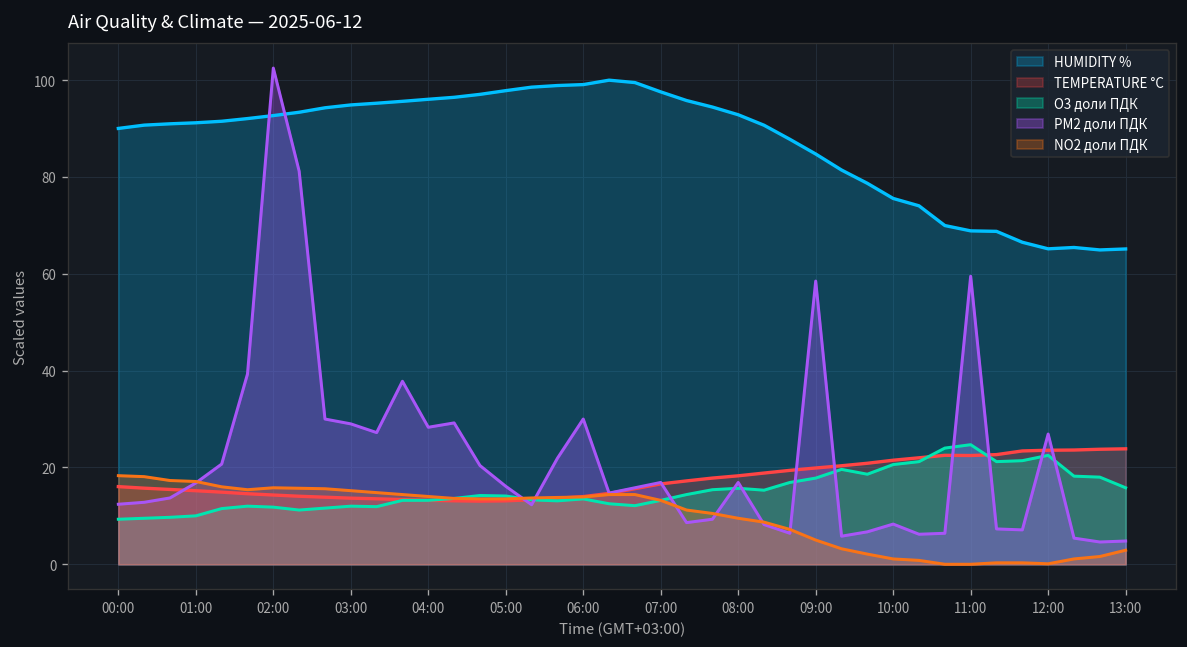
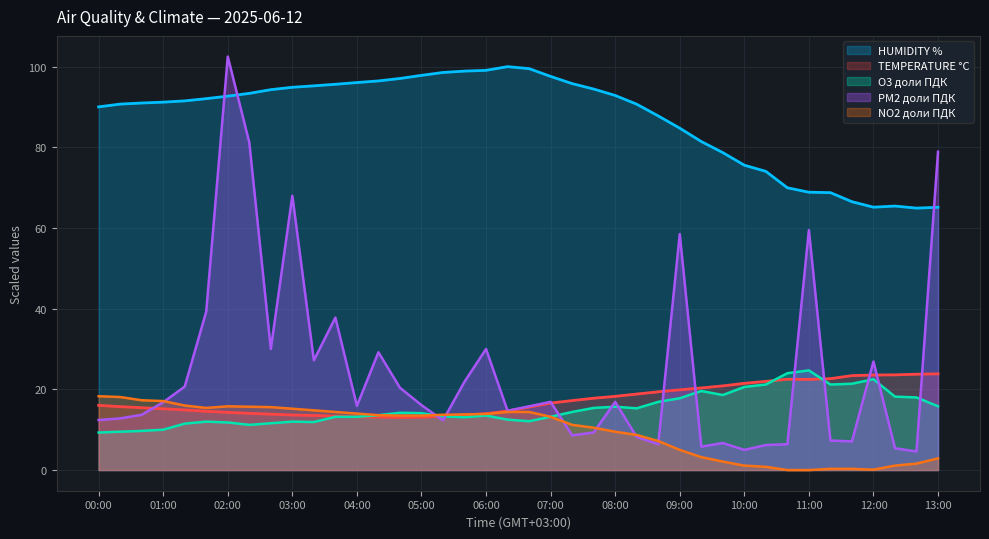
PM2 доли ПДК, 03:00: 29 -> 68
PM2 доли ПДК, 04:00: 28 -> 16
PM2 доли ПДК, 10:00: 8 -> 5
PM2 доли ПДК, 13:00: 5 -> 79
